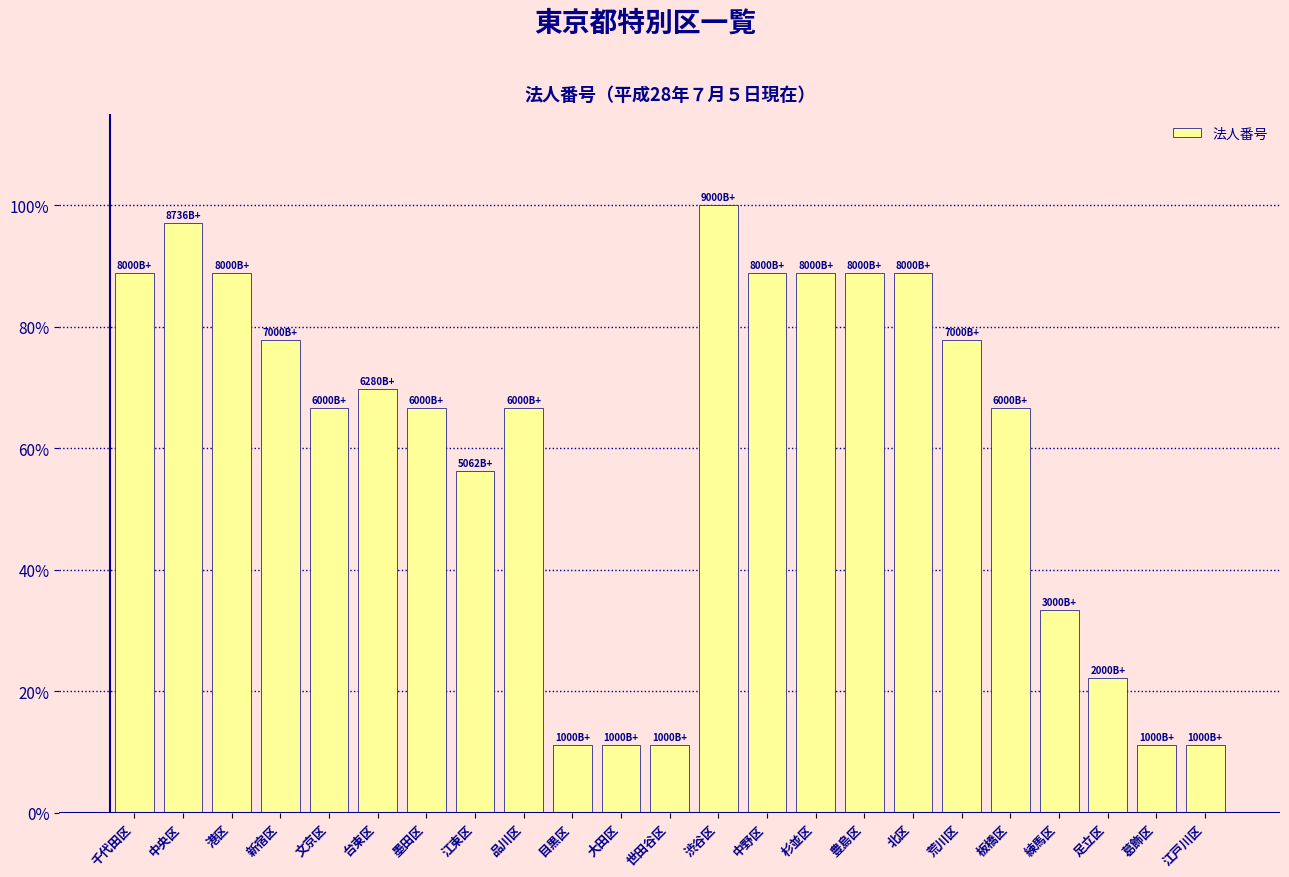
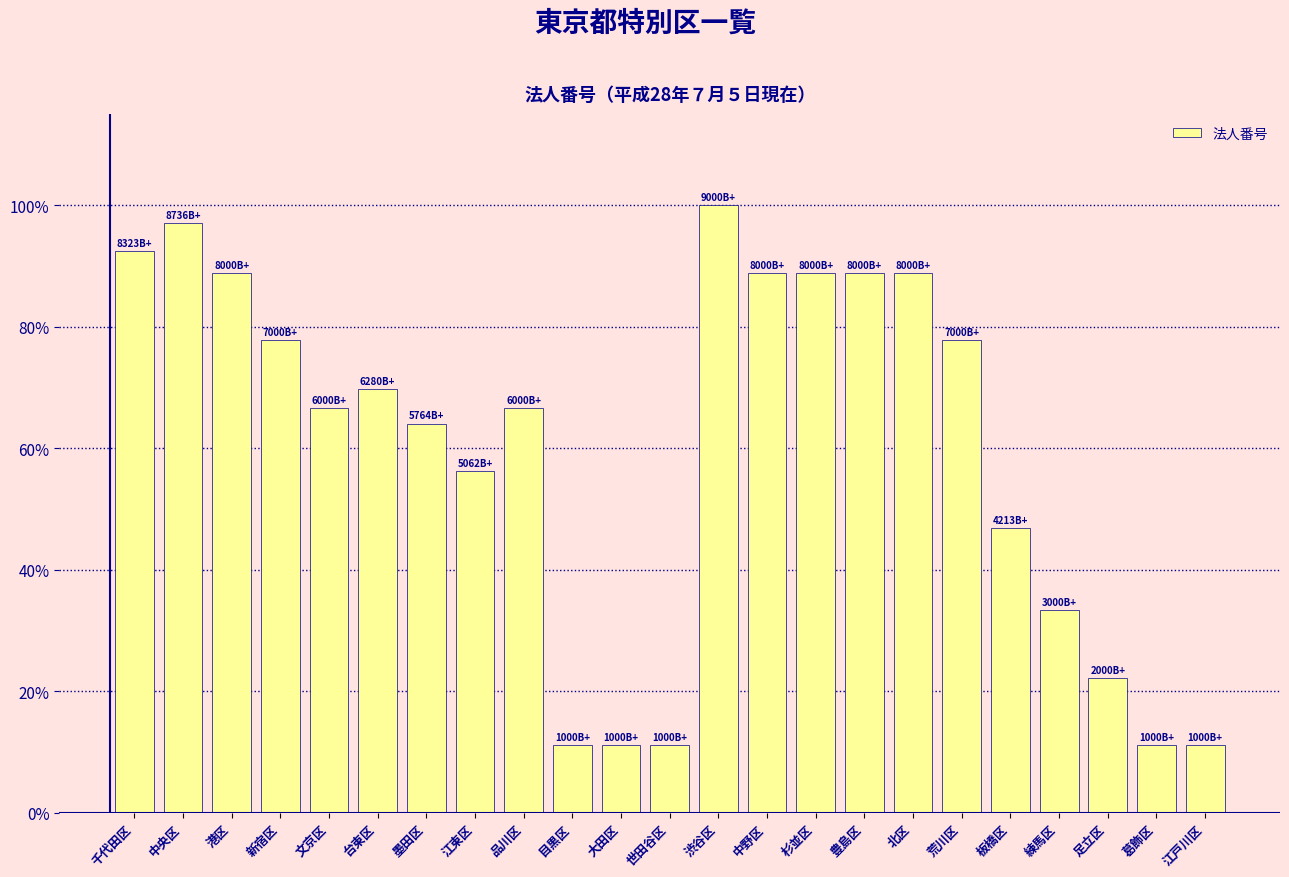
千代田区: 8000B+ -> 8323B+
墨田区: 6000B+ -> 5764B+
板橋区: 6000B+ -> 4213B+
